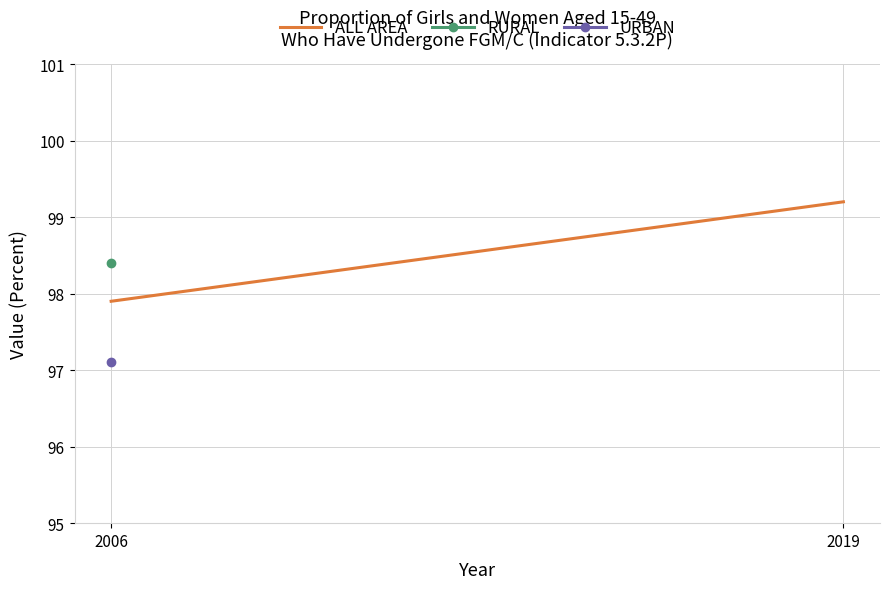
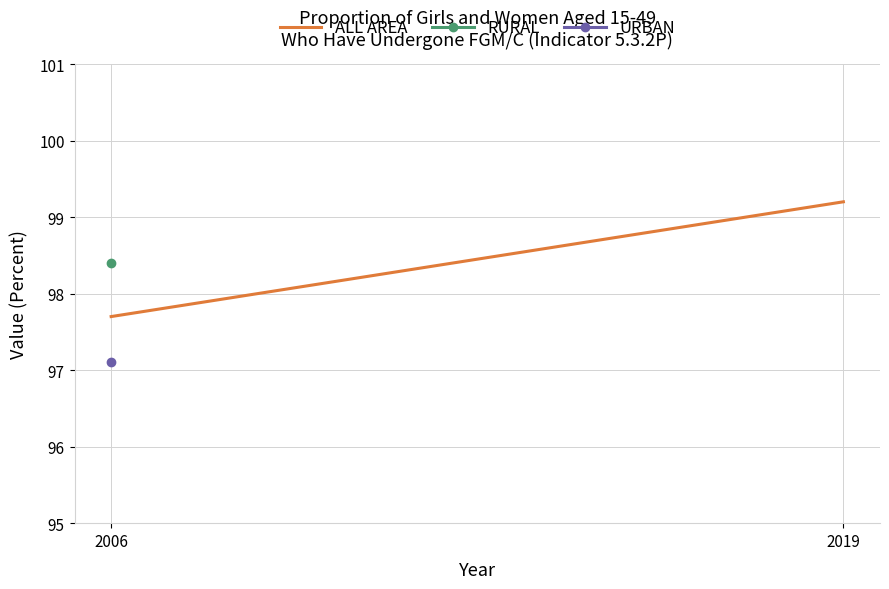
ALL AREA, 2006: 97.9 -> 97.7
